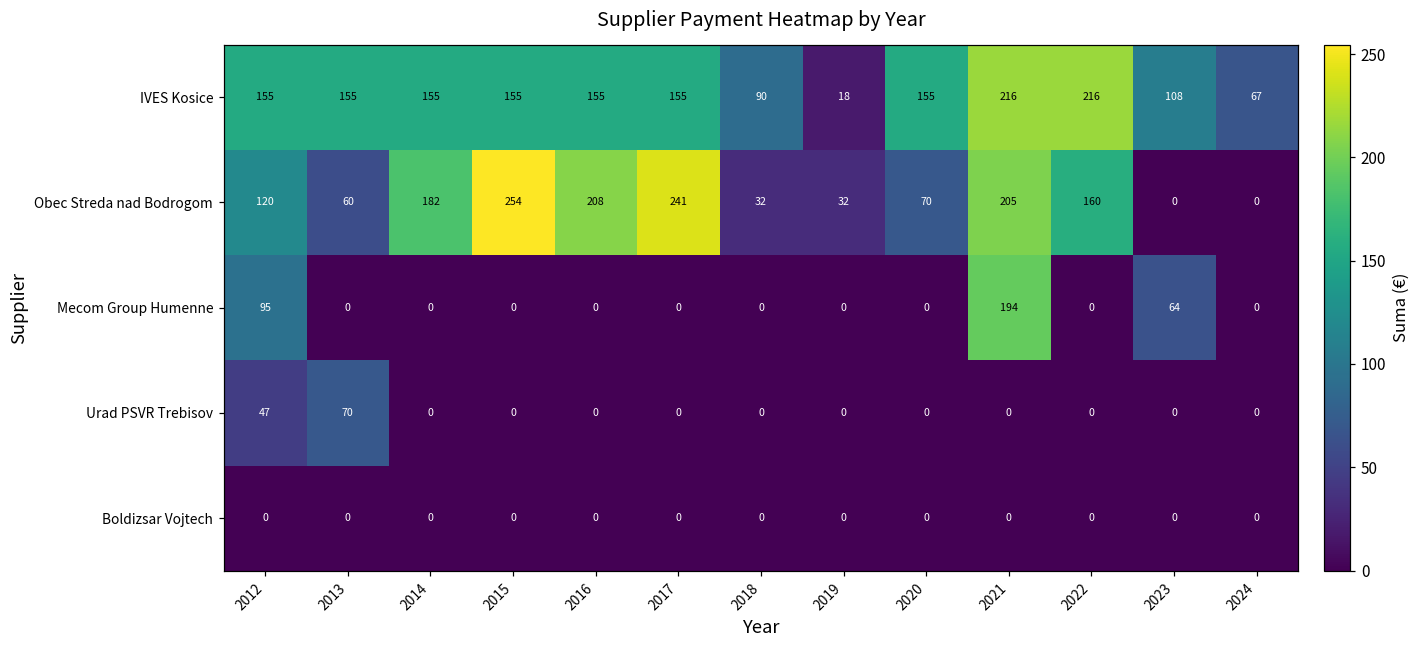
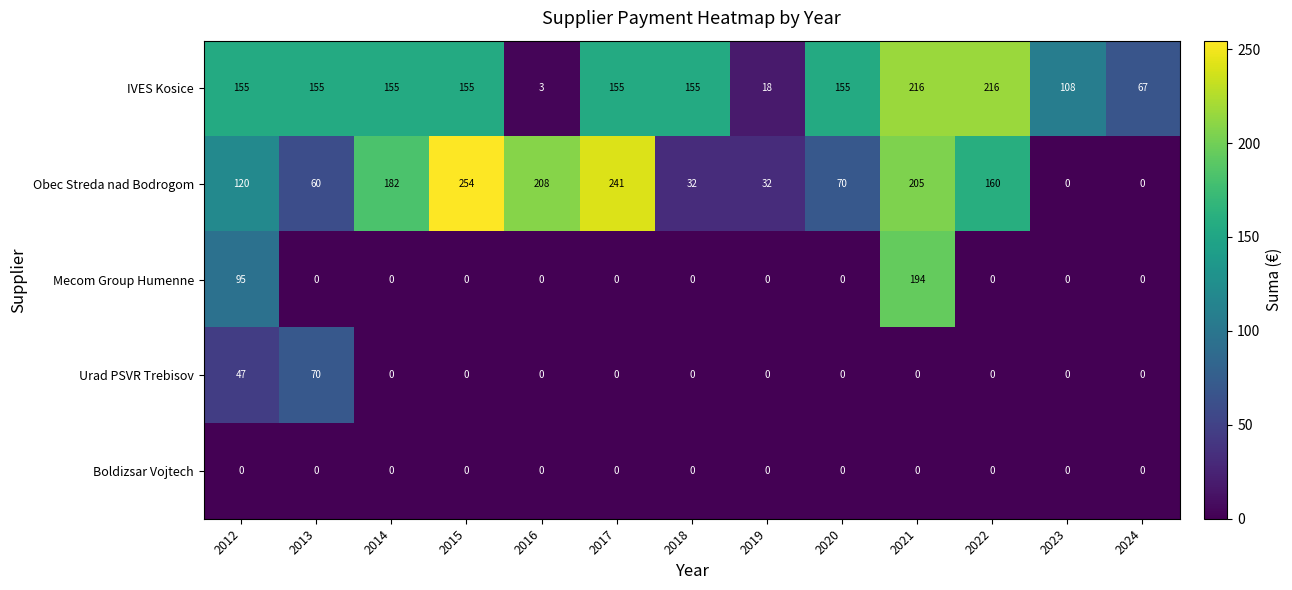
IVES Kosice, 2016: 155 -> 3
IVES Kosice, 2018: 90 -> 155
Mecom Group Humenne, 2023: 64 -> 0
